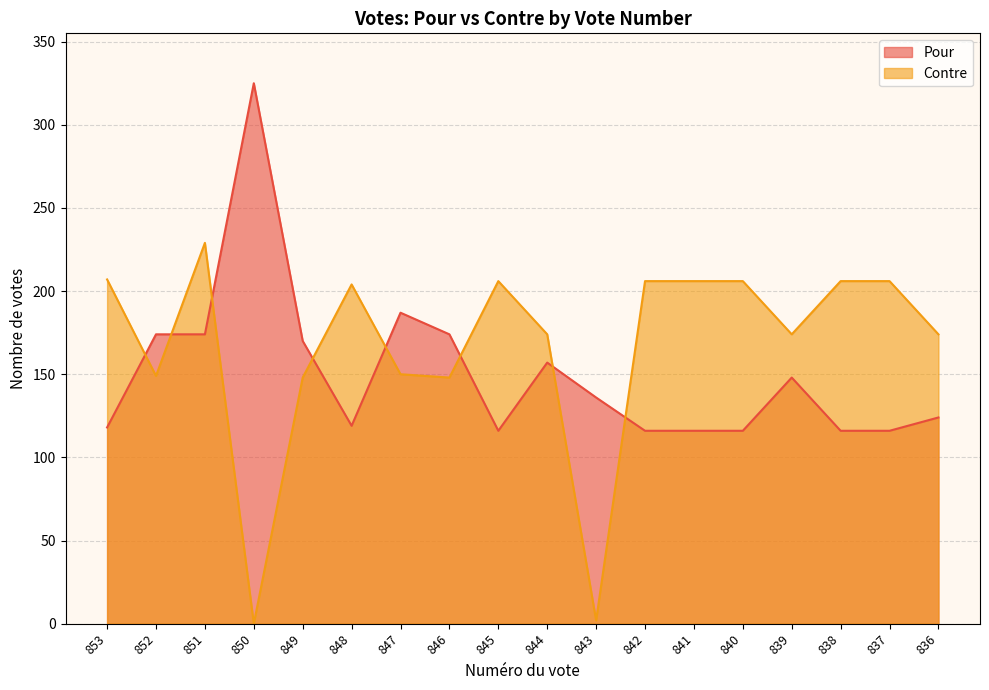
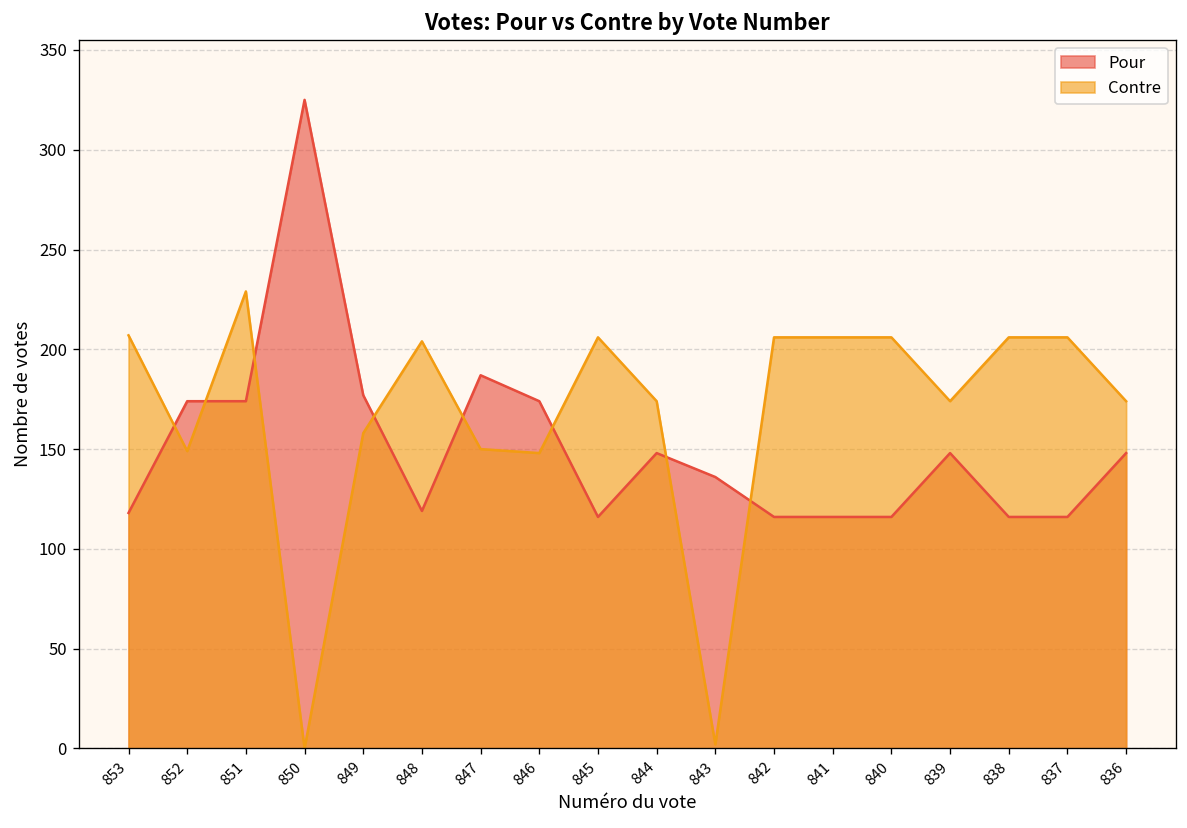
Pour, 849: 170 -> 177
Contre, 849: 148 -> 158
Pour, 844: 157 -> 148
Pour, 836: 124 -> 148
